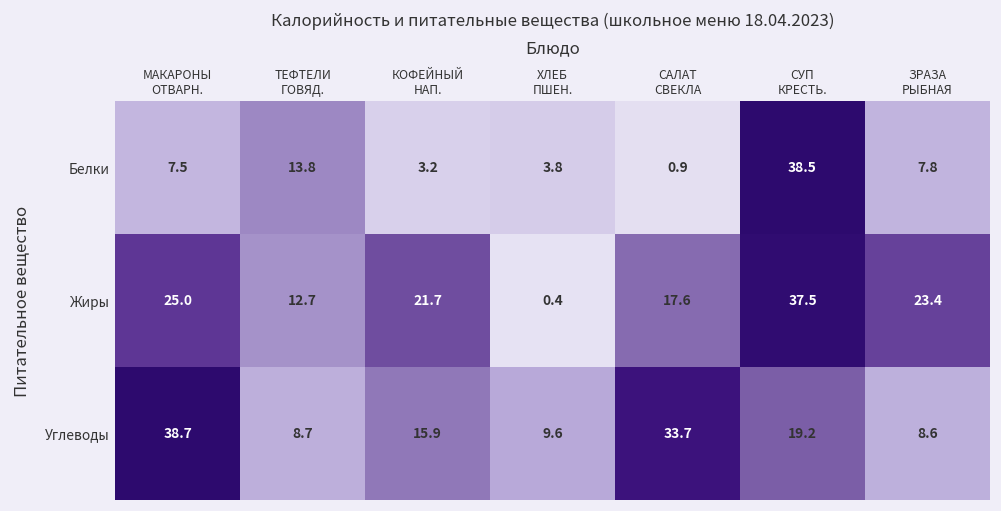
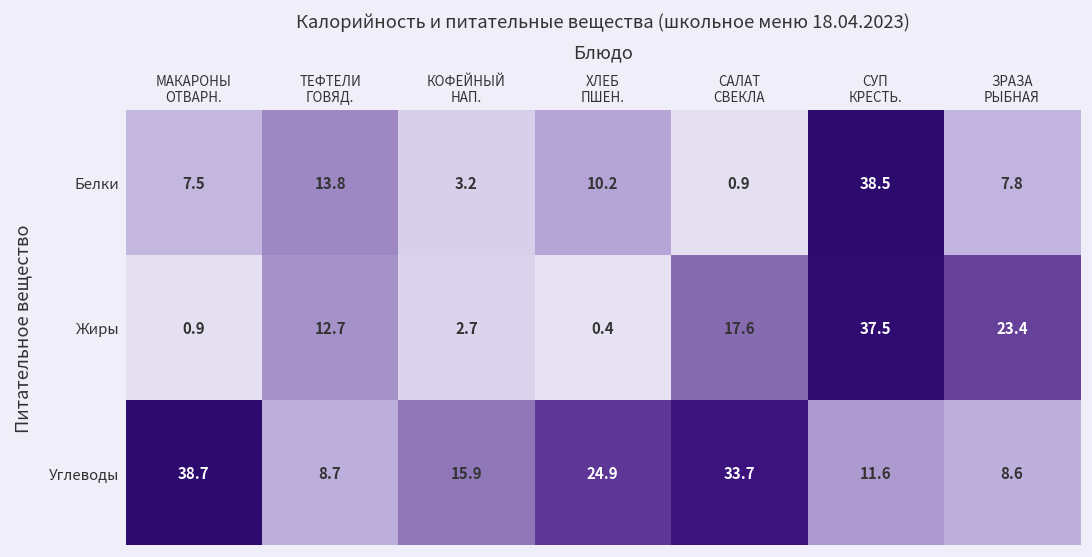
Белки, ХЛЕБ ПШЕН.: 3.8 -> 10.2
Жиры, МАКАРОНЫ ОТВАРН.: 25.0 -> 0.9
Жиры, КОФЕЙНЫЙ НАП.: 21.7 -> 2.7
Углеводы, ХЛЕБ ПШЕН.: 9.6 -> 24.9
Углеводы, СУП КРЕСТЬ.: 19.2 -> 11.6
